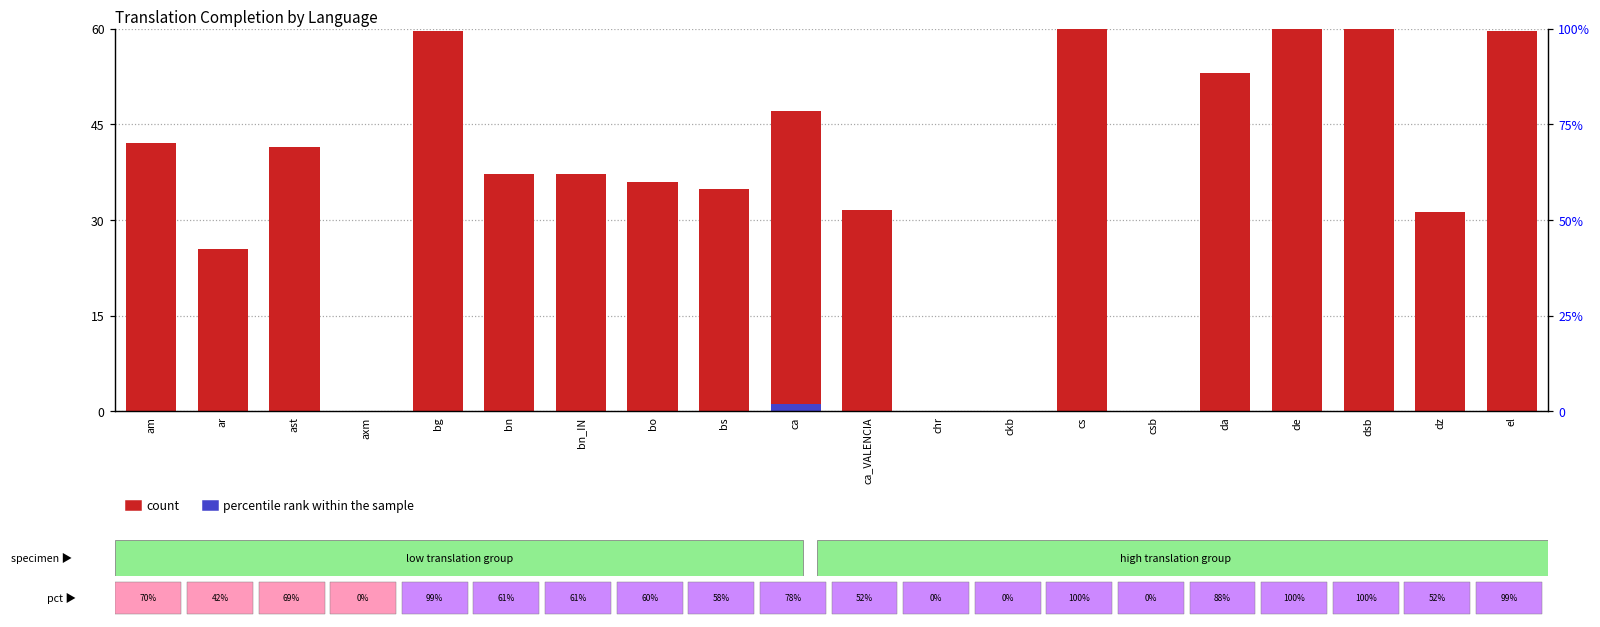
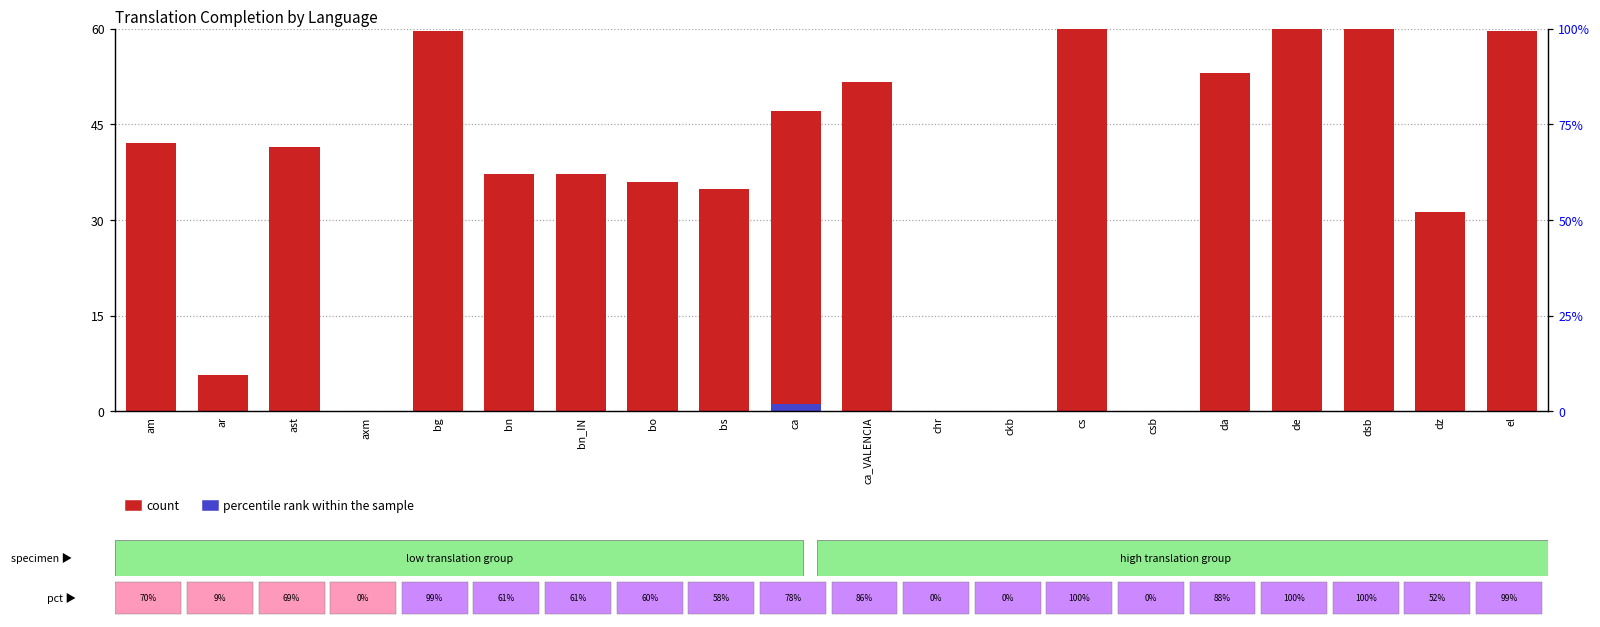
count, ar: 42% -> 9%
count, ca_VALENCIA: 52% -> 86%
